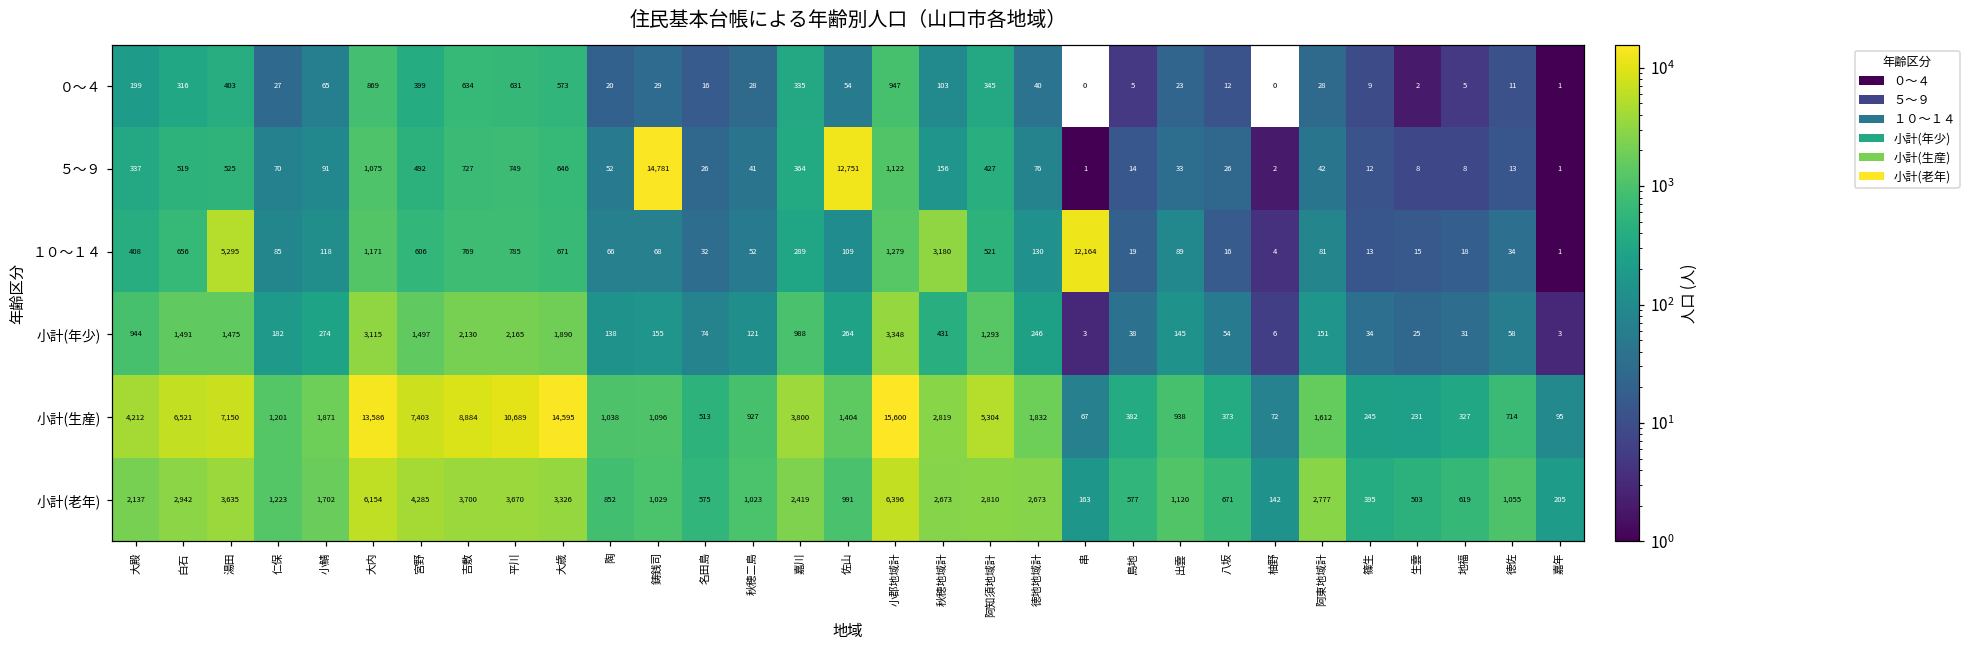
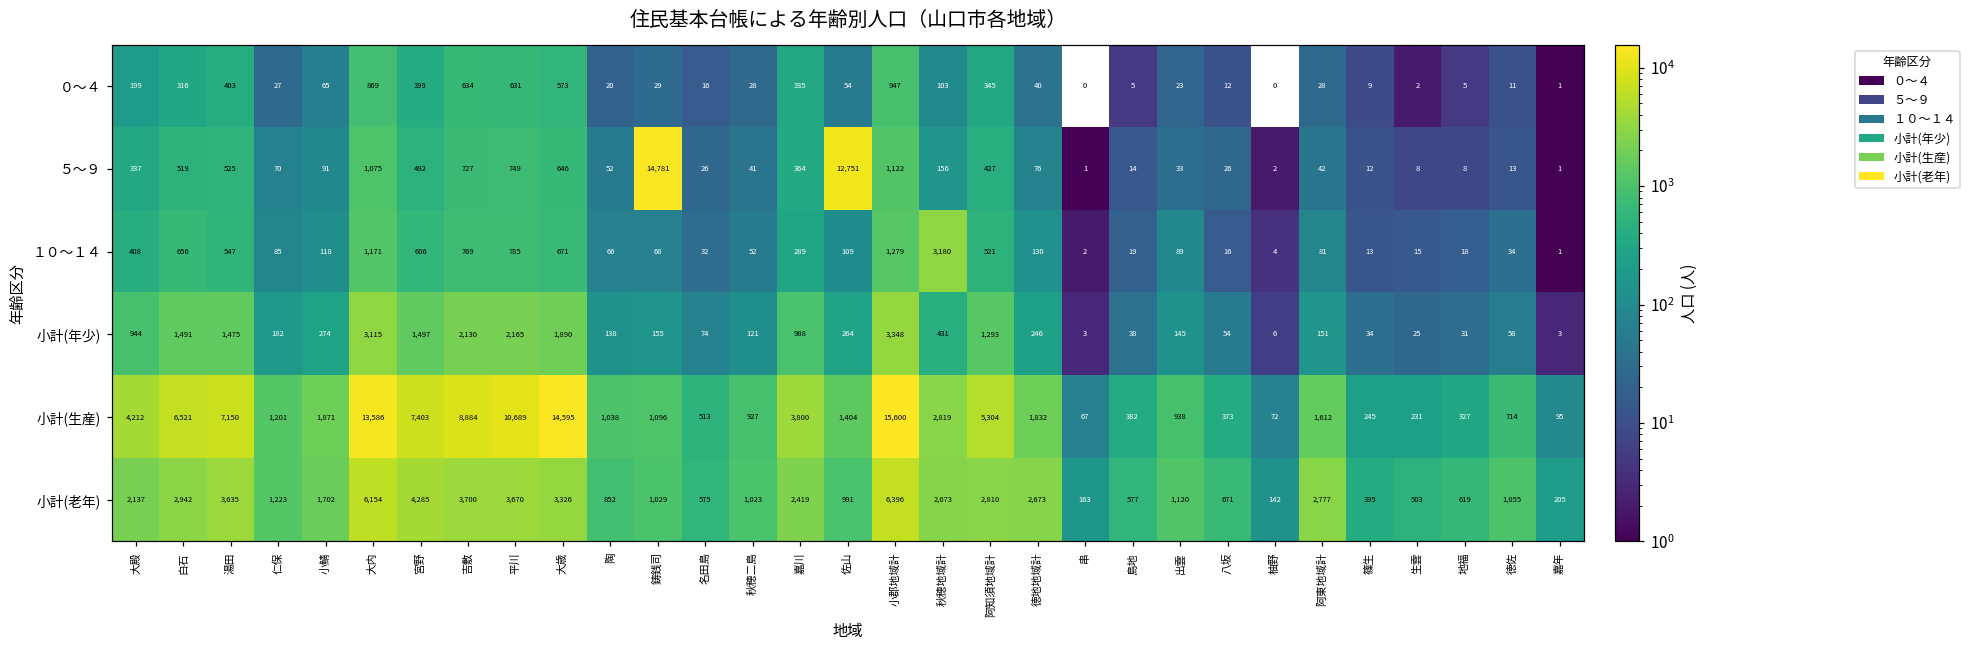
１０～１４, 湯田: 5,295 -> 547
１０～１４, 串: 12,164 -> 2
